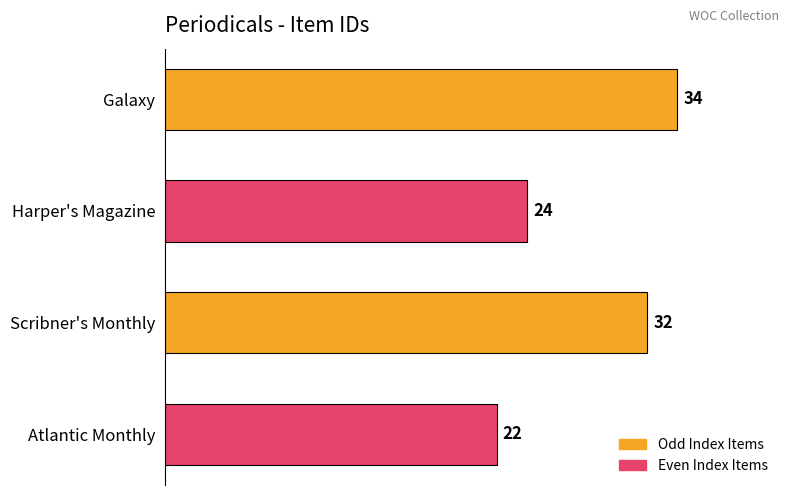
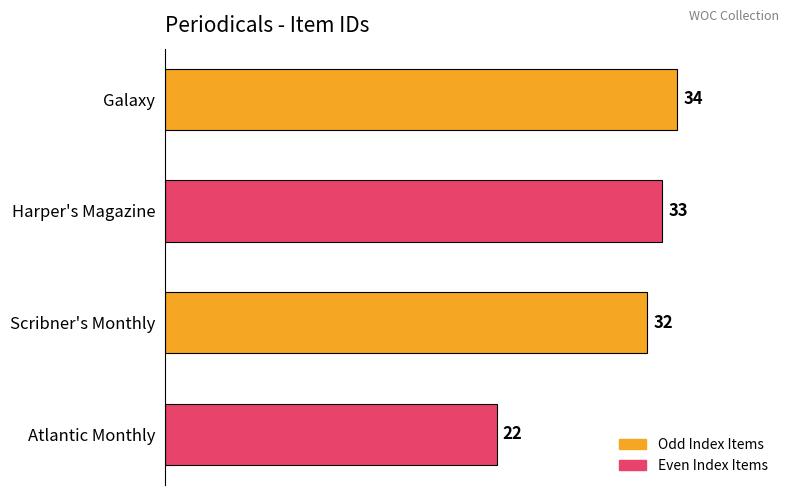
Harper's Magazine: 24 -> 33
